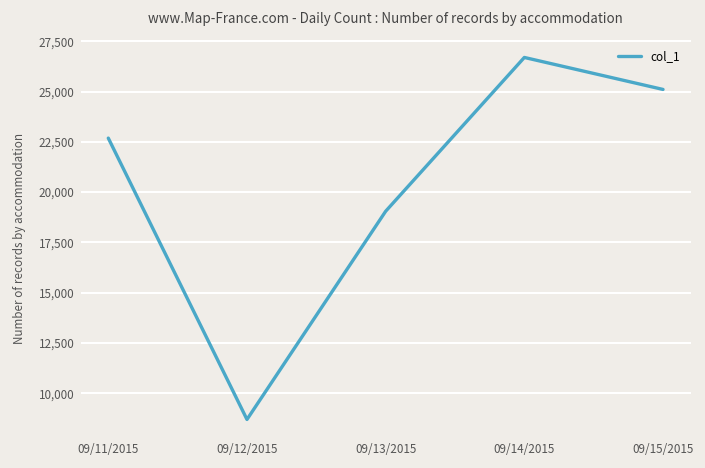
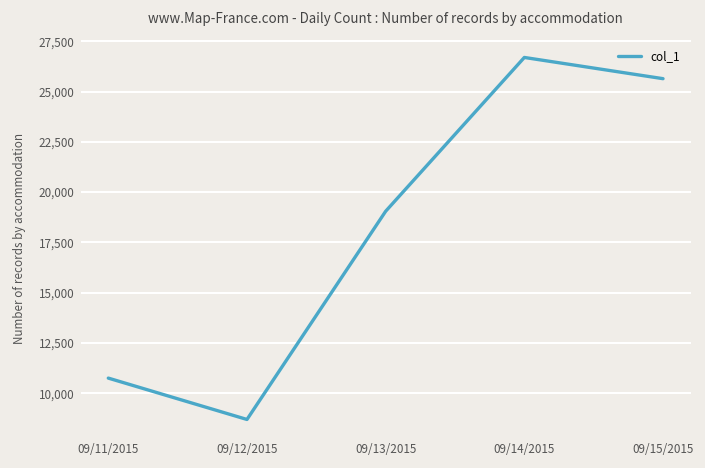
09/11/2015: 22,700 -> 10,800
09/15/2015: 25,100 -> 25,600
